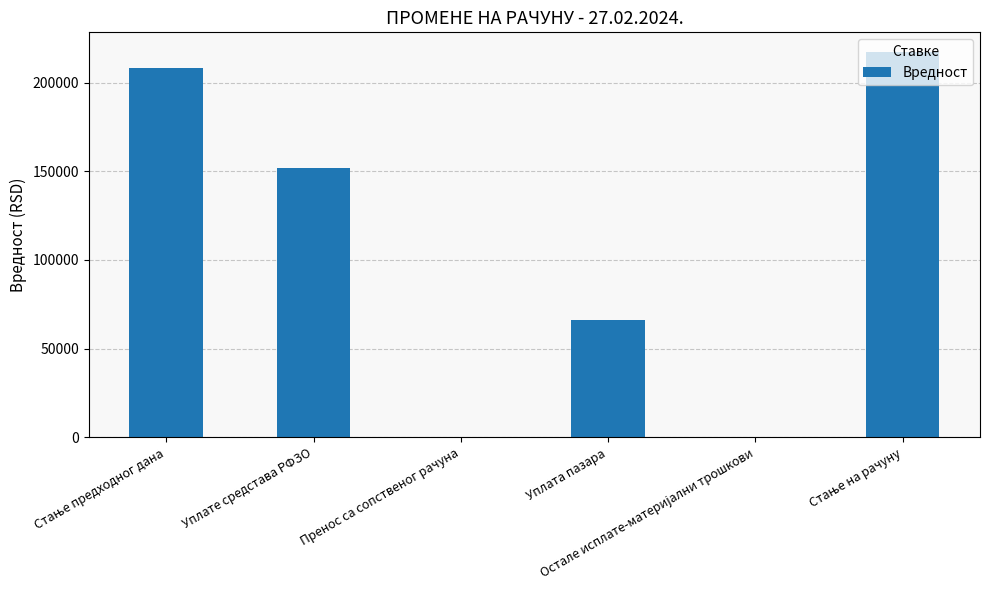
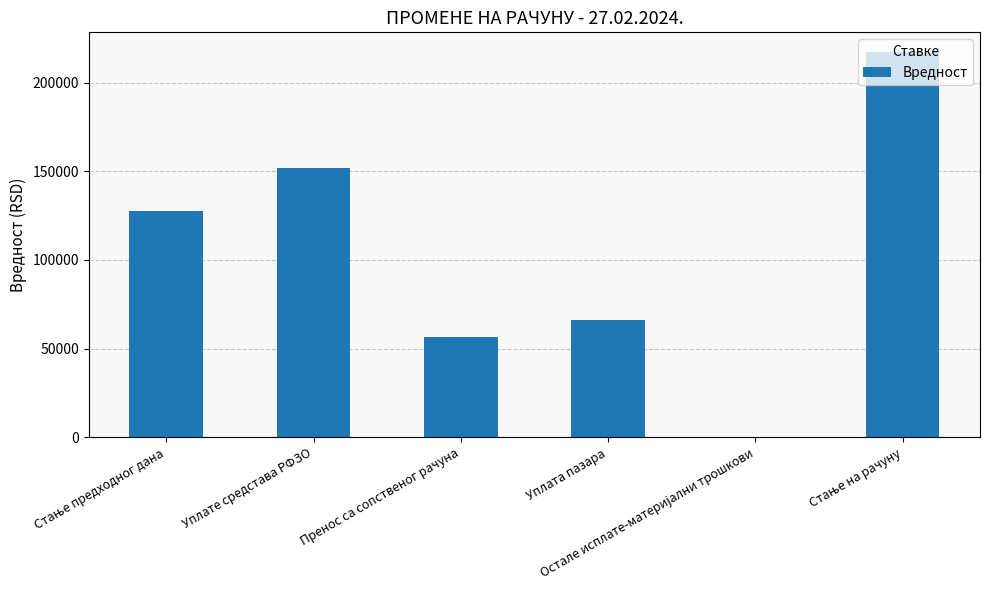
Стање предходног дана: 208000 -> 128000
Пренос са сопственог рачуна: 0 -> 57000
